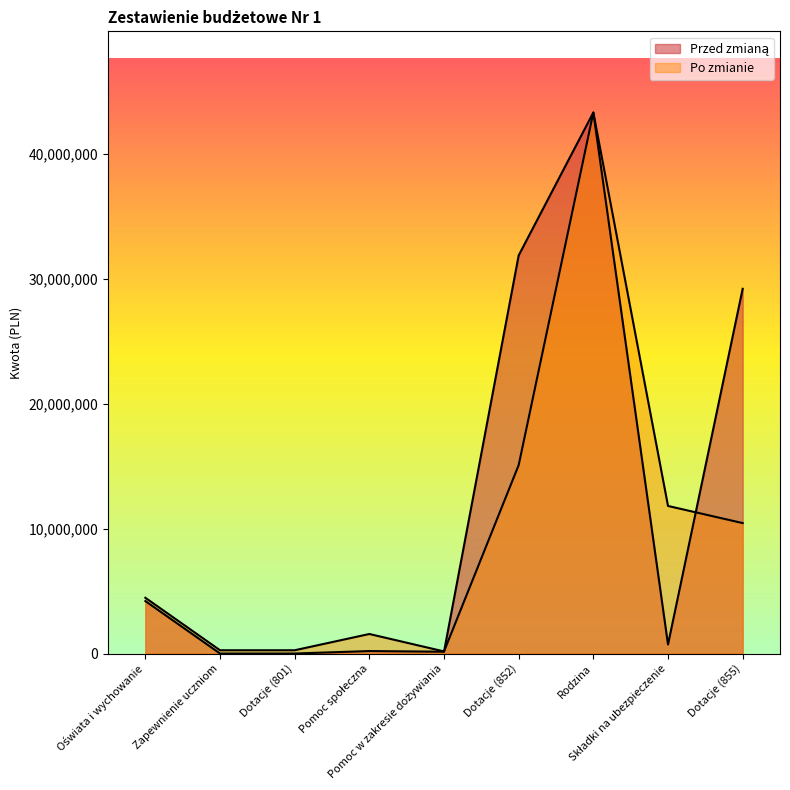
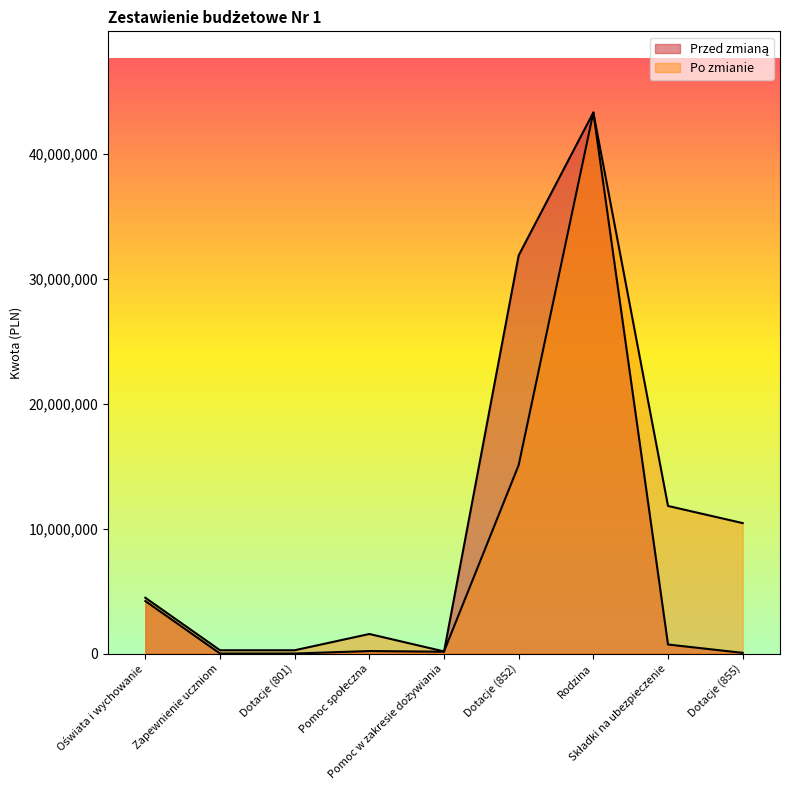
Przed zmianą, Dotacje (855): 29,200,000 -> 100,000
